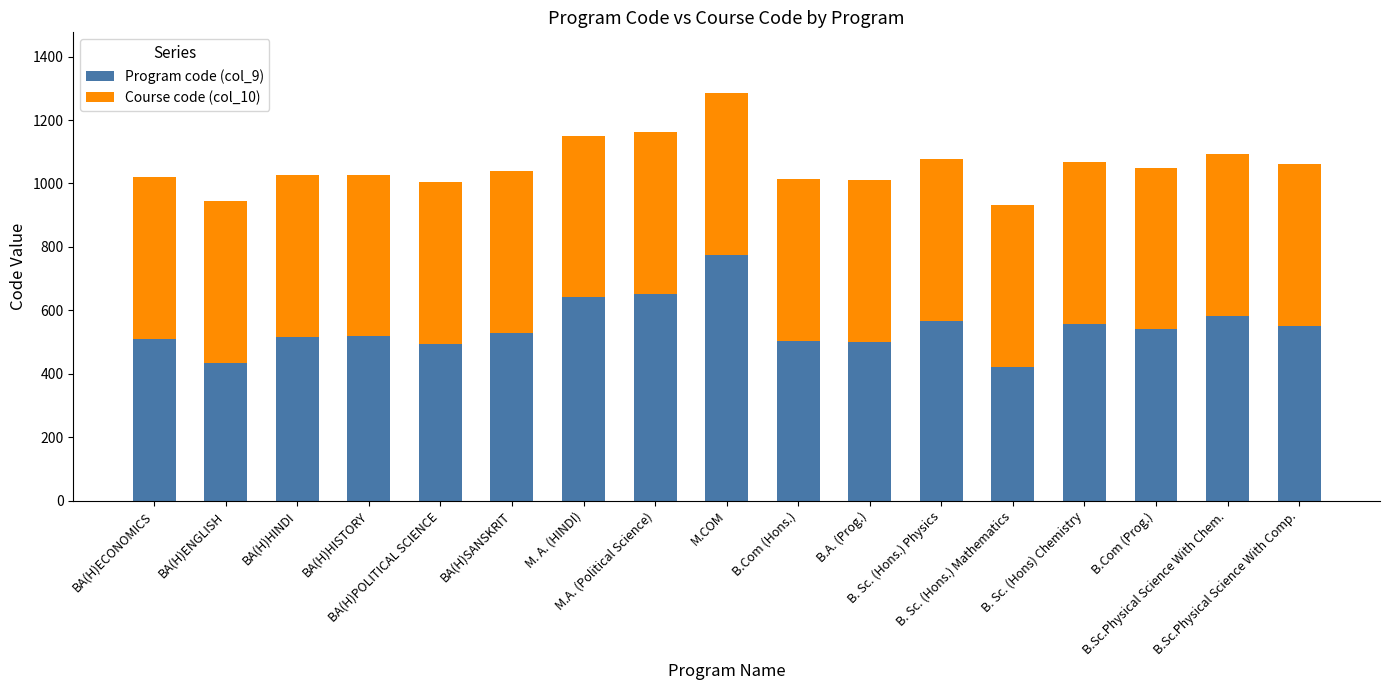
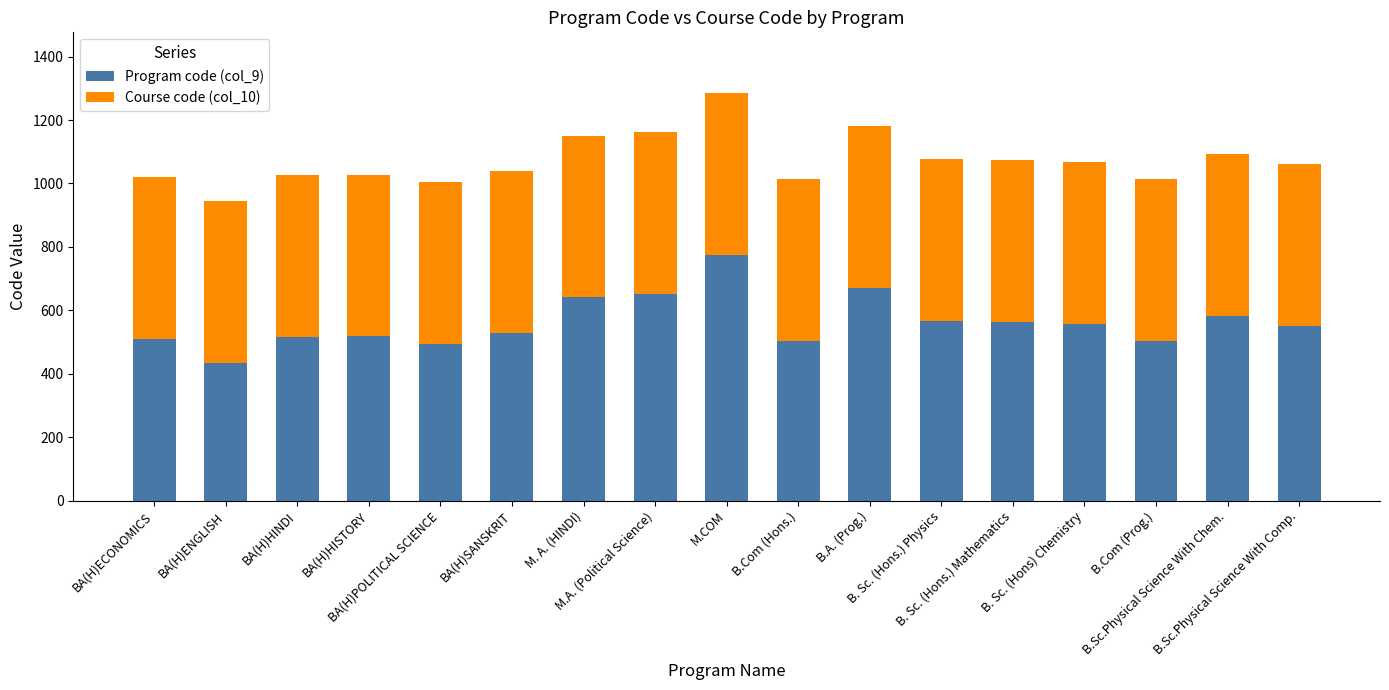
Program code (col_9), B.A. (Prog.): 500 -> 670
Program code (col_9), B. Sc. (Hons.) Mathematics: 420 -> 560
Program code (col_9), B.Com (Prog.): 540 -> 500
